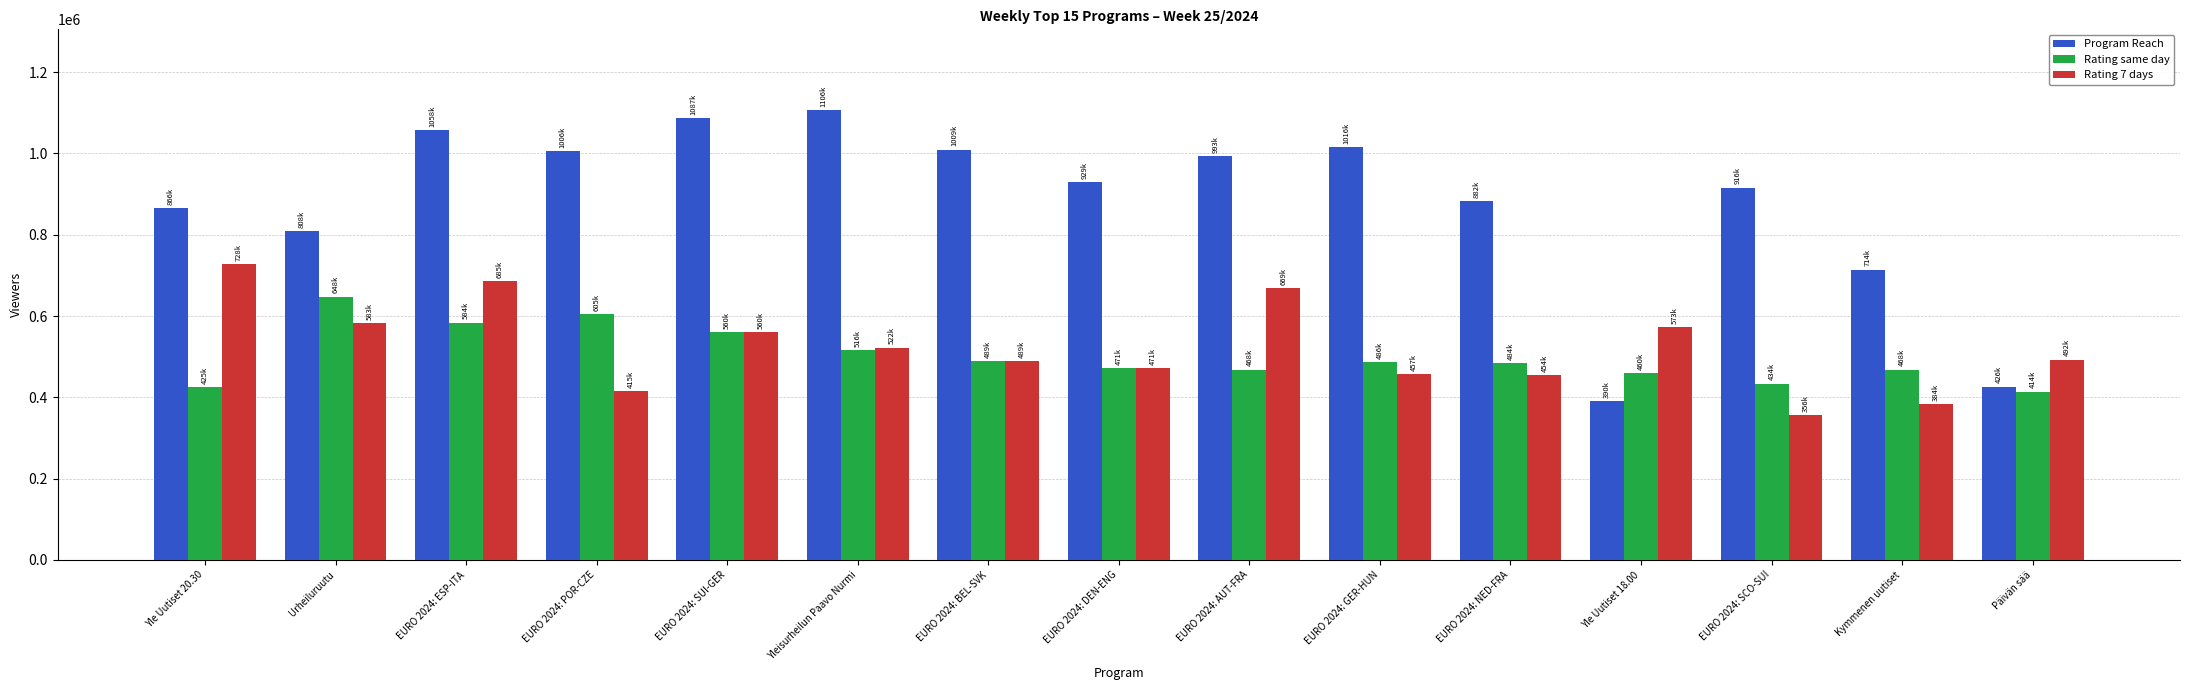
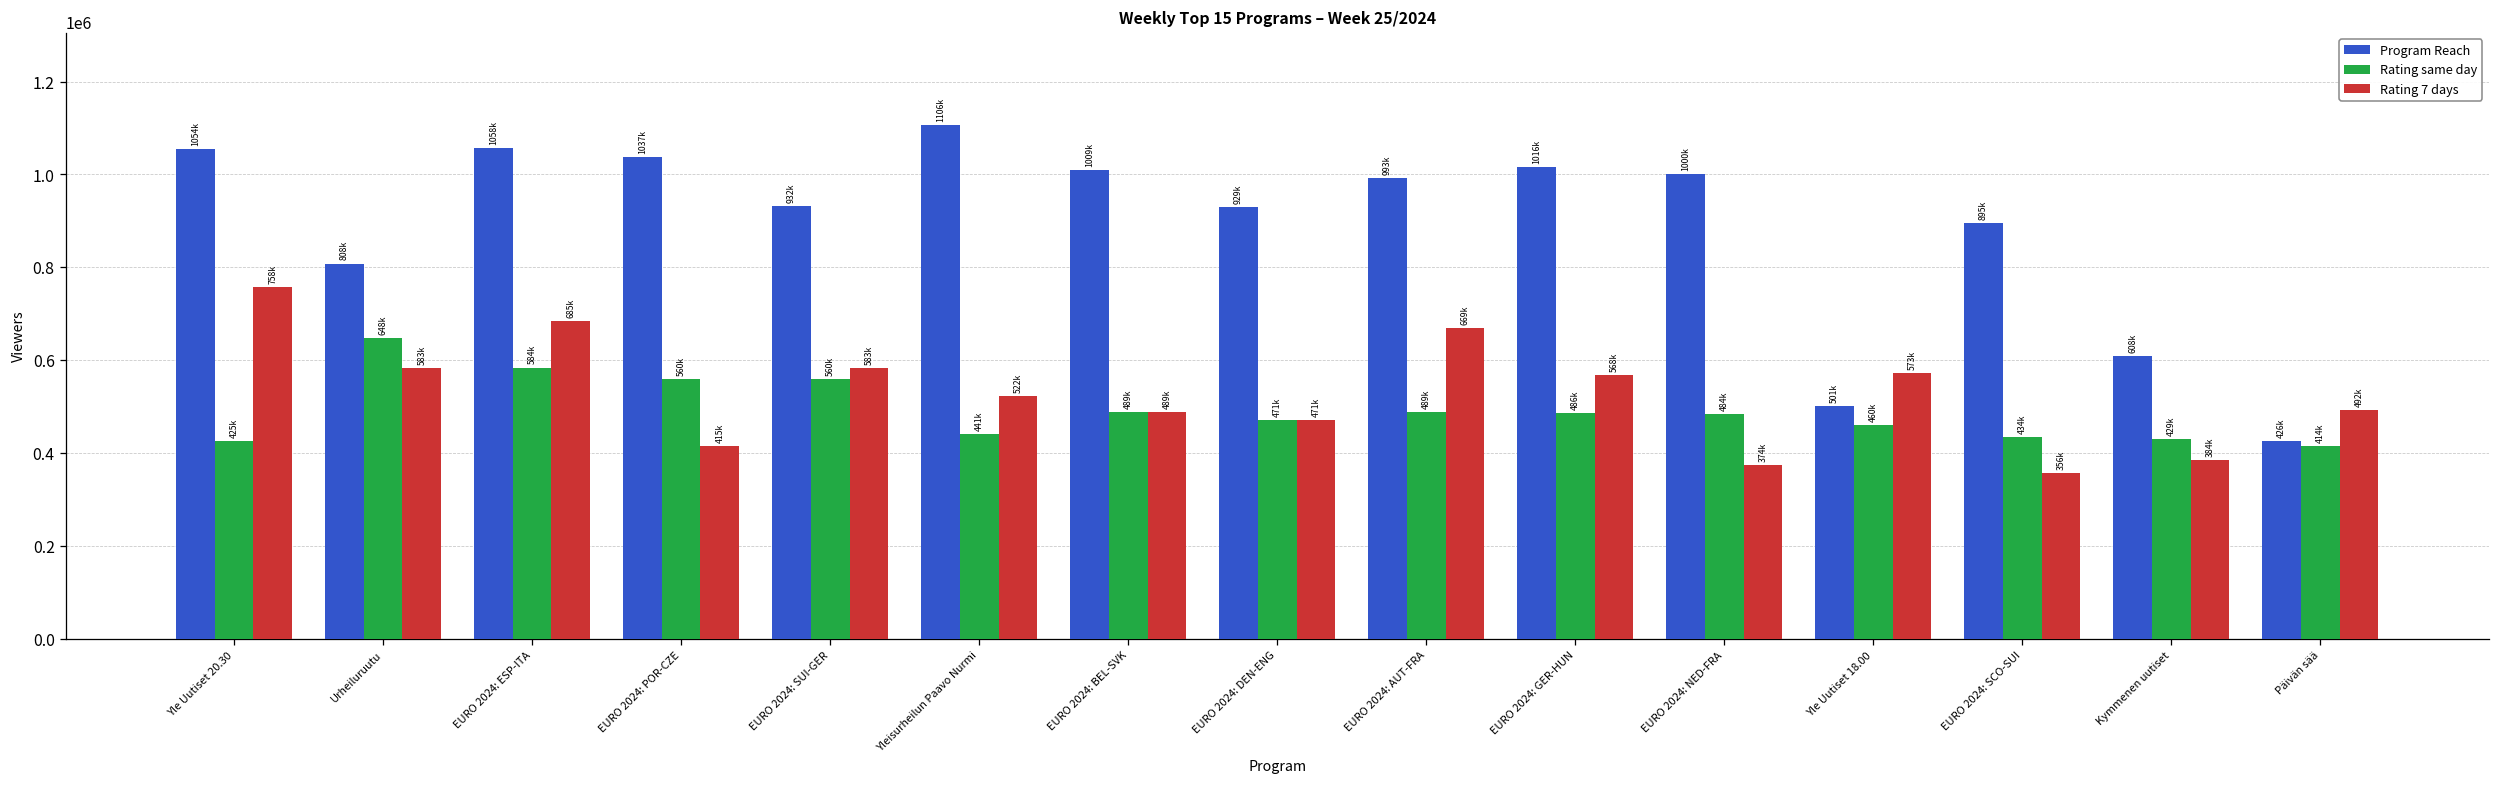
Program Reach, Yle Uutiset 20.30: 866k -> 1054k
Rating 7 days, Yle Uutiset 20.30: 728k -> 758k
Program Reach, EURO 2024: POR-CZE: 1006k -> 1037k
Rating same day, EURO 2024: POR-CZE: 605k -> 560k
Program Reach, EURO 2024: SUI-GER: 1087k -> 932k
Rating 7 days, EURO 2024: SUI-GER: 560k -> 583k
Rating same day, Yleisurheilun Paavo Nurmi: 516k -> 441k
Rating same day, EURO 2024: AUT-FRA: 468k -> 489k
Rating 7 days, EURO 2024: GER-HUN: 457k -> 568k
Program Reach, EURO 2024: NED-FRA: 882k -> 1000k
Rating 7 days, EURO 2024: NED-FRA: 454k -> 374k
Program Reach, Yle Uutiset 18.00: 390k -> 501k
Program Reach, EURO 2024: SCO-SUI: 916k -> 895k
Program Reach, Kymmenen uutiset: 714k -> 608k
Rating same day, Kymmenen uutiset: 468k -> 429k
